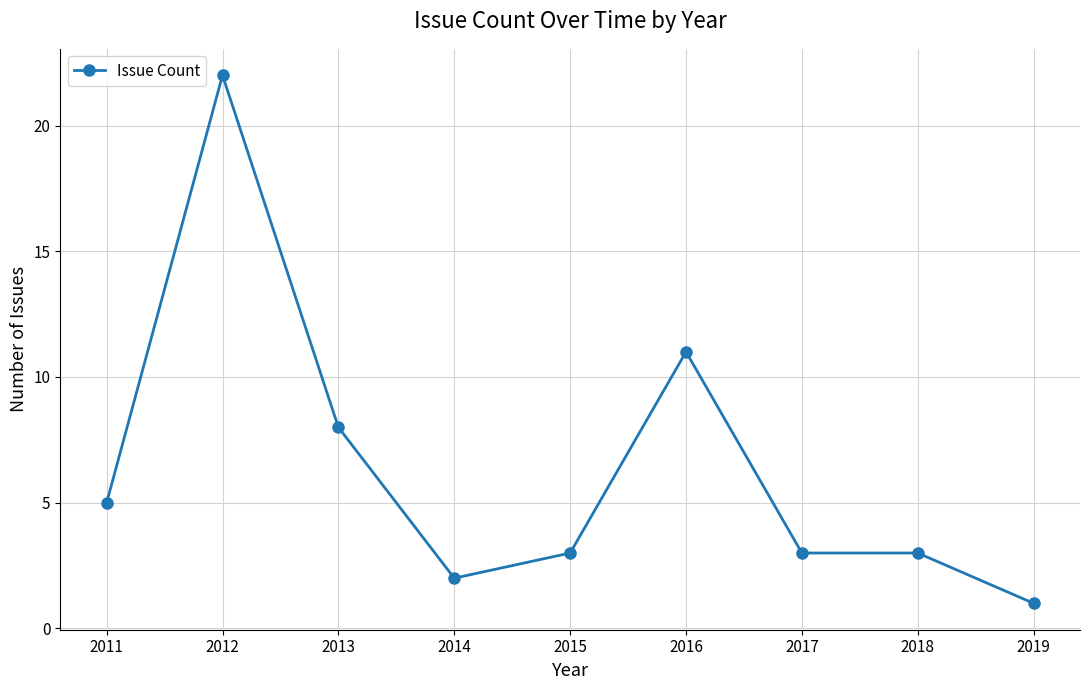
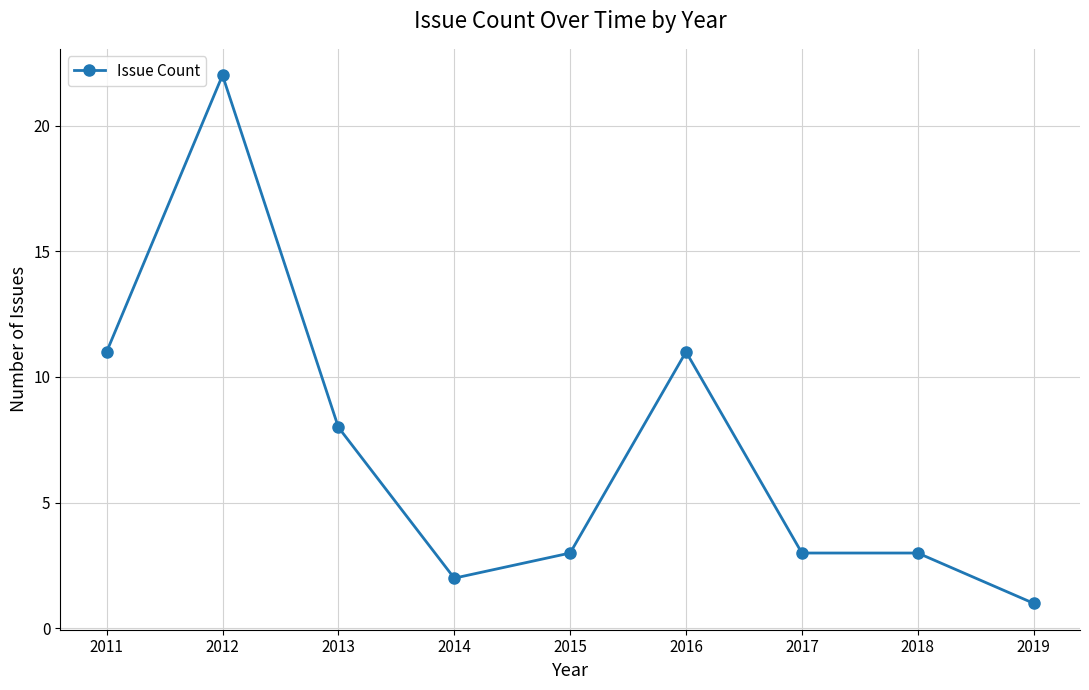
2011: 5 -> 11
